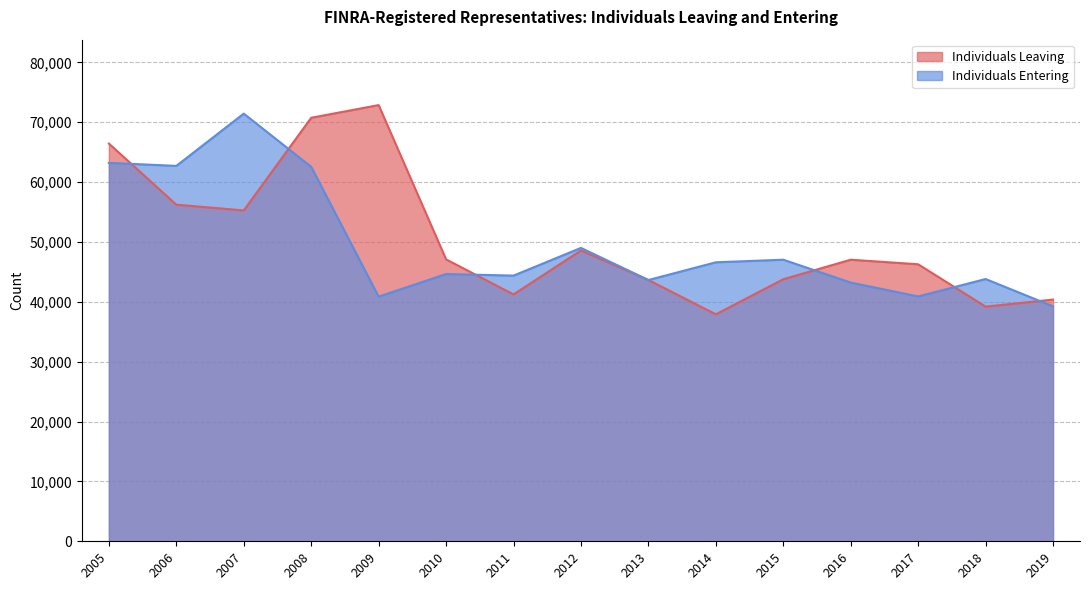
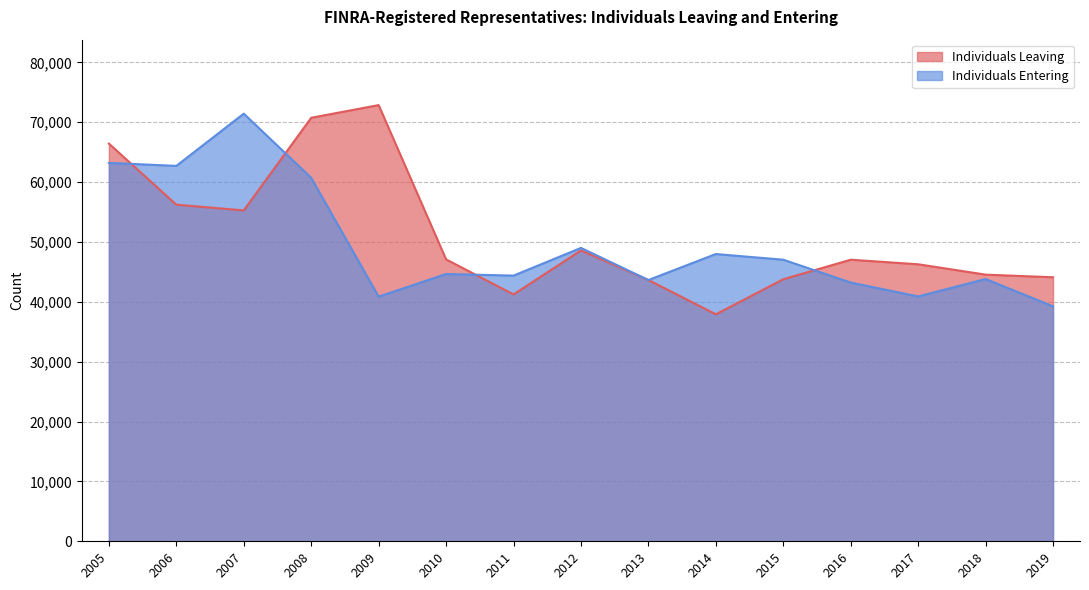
Individuals Entering, 2008: 63,000 -> 61,000
Individuals Entering, 2014: 47,000 -> 48,000
Individuals Leaving, 2018: 39,000 -> 45,000
Individuals Leaving, 2019: 40,000 -> 44,000
